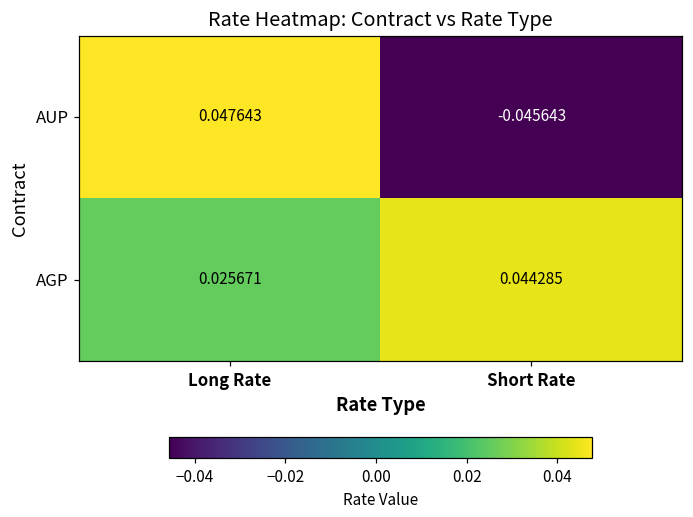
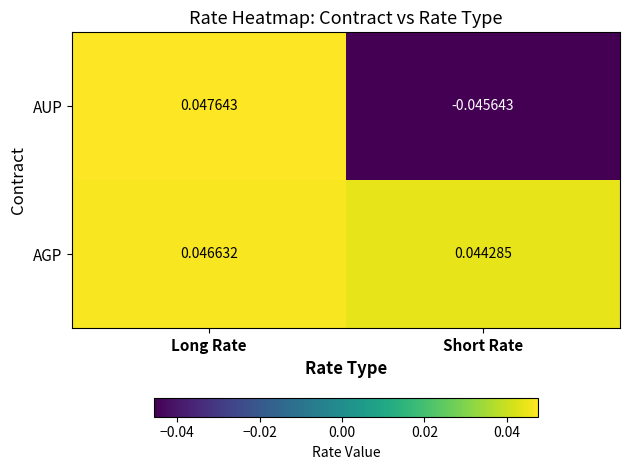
AGP, Long Rate: 0.025671 -> 0.046632
